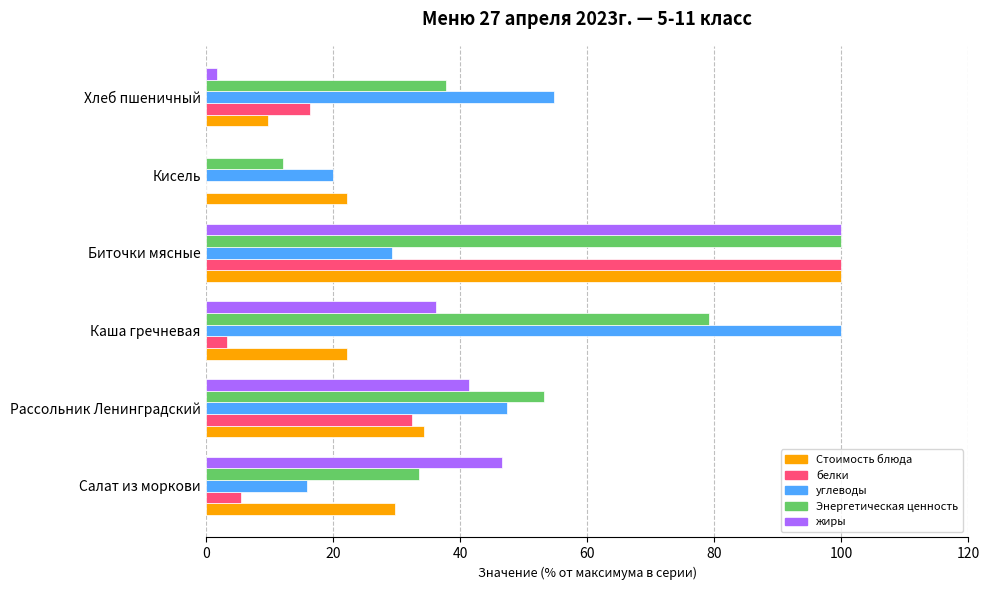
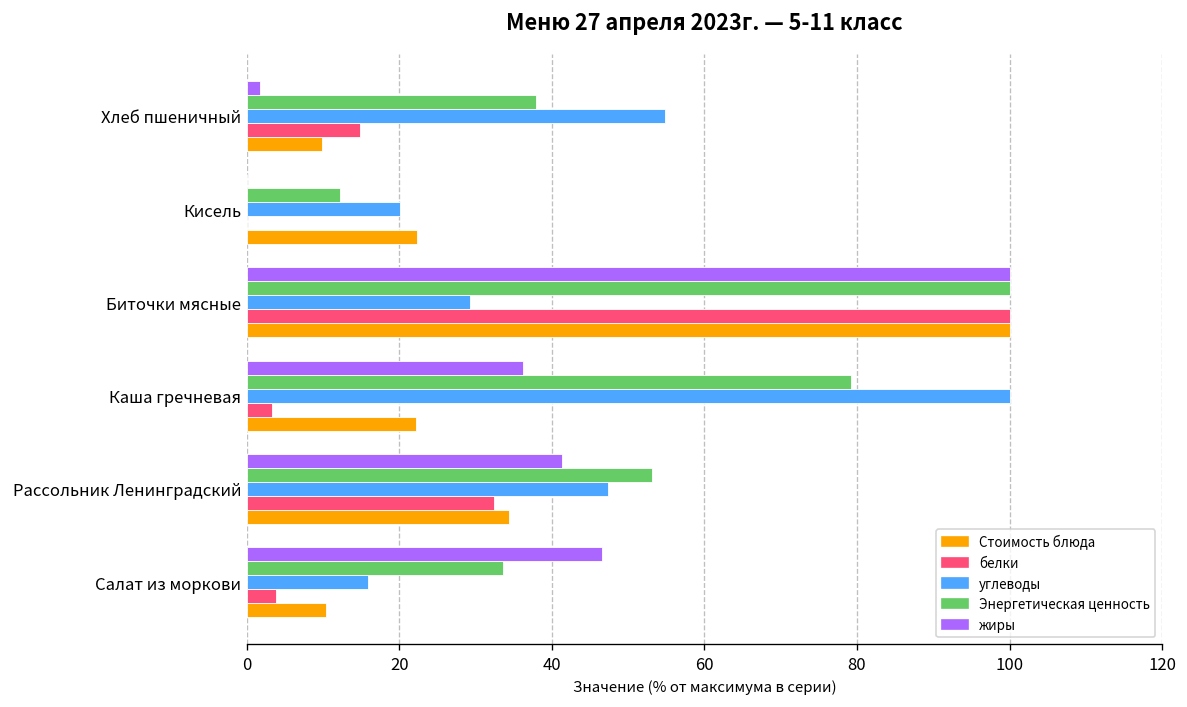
белки, Хлеб пшеничный: 16 -> 15
белки, Салат из моркови: 5 -> 4
Стоимость блюда, Салат из моркови: 30 -> 10
